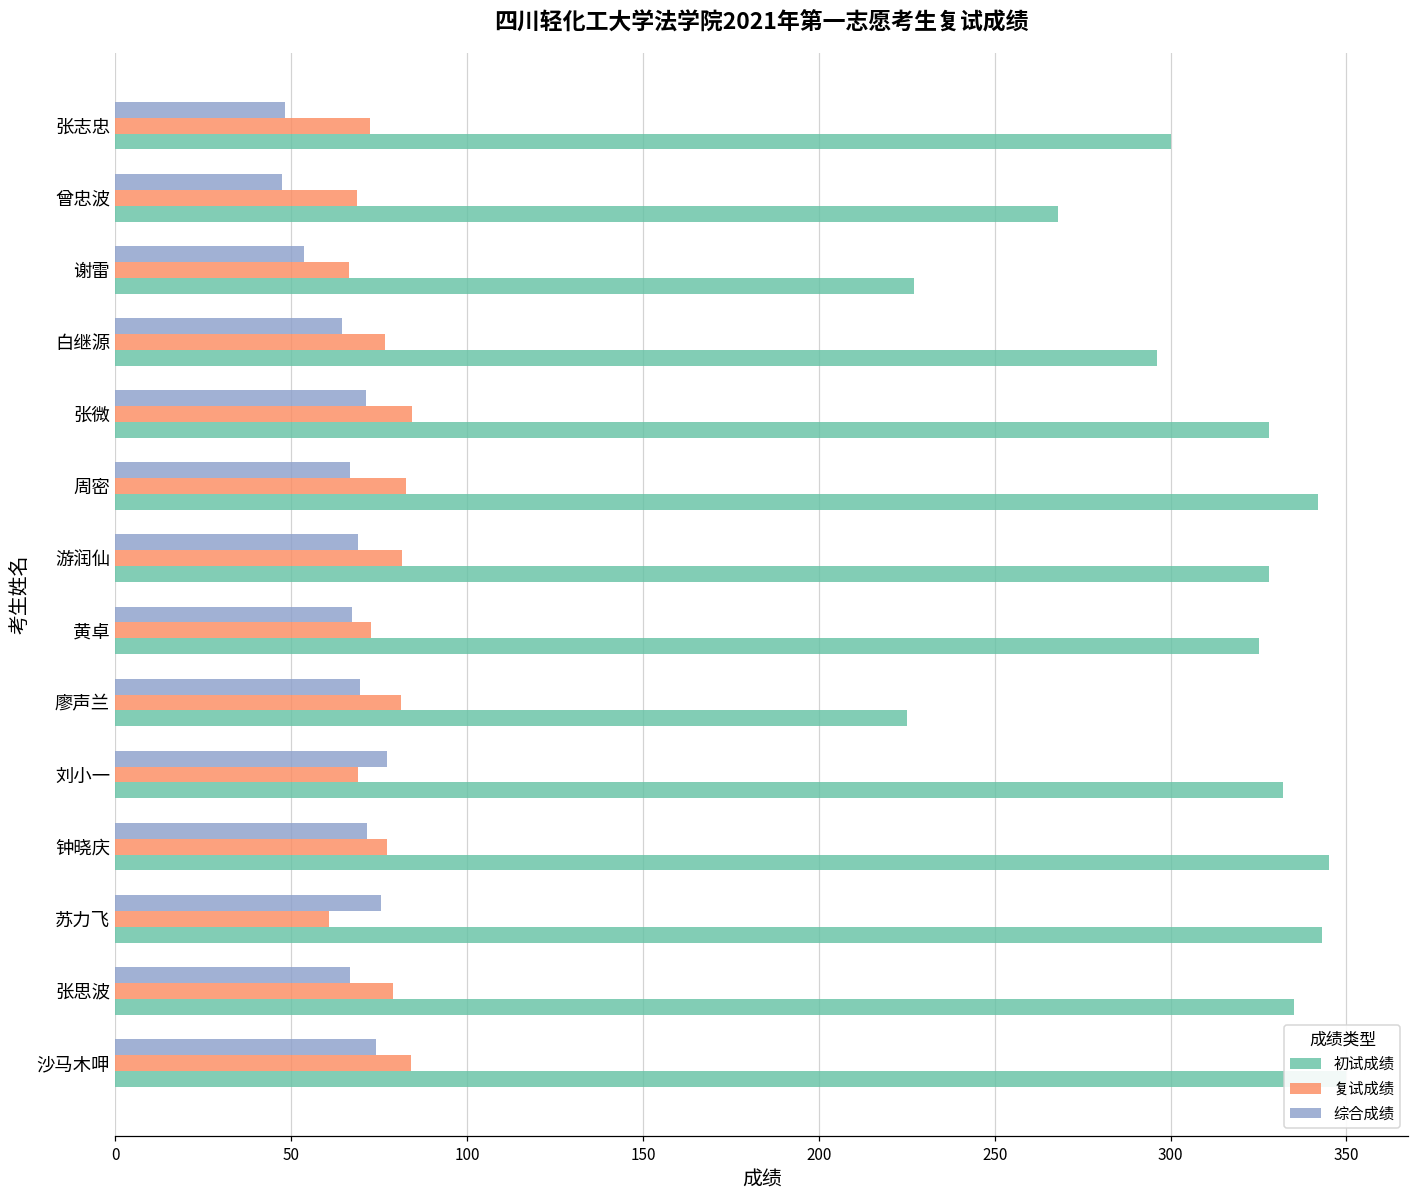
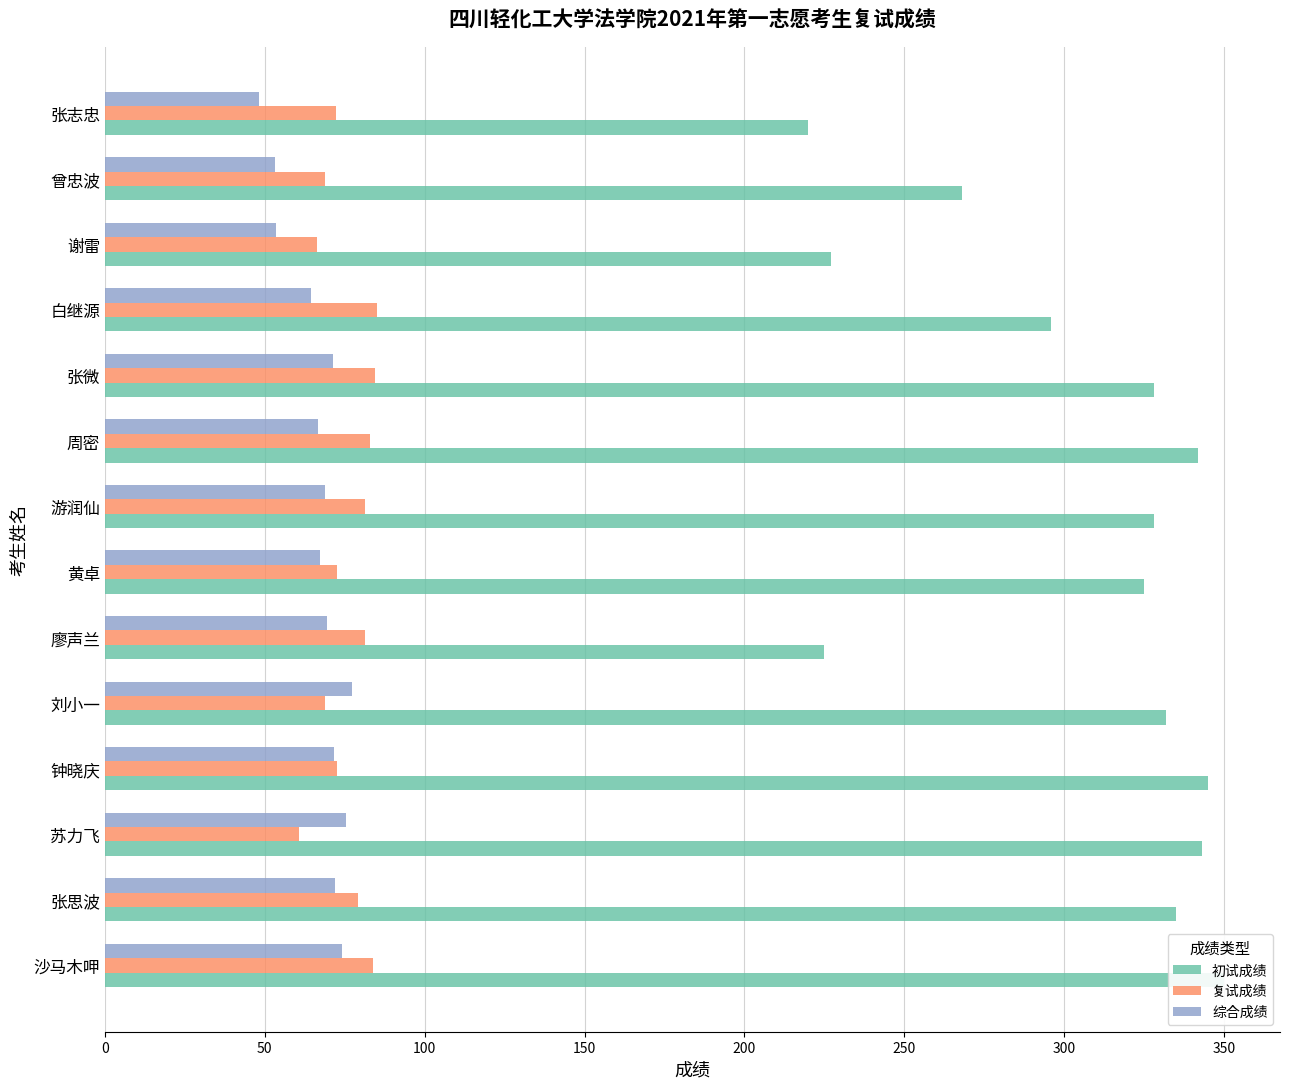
初试成绩, 张志忠: 300 -> 220
综合成绩, 曾忠波: 47 -> 53
复试成绩, 白继源: 77 -> 85
复试成绩, 钟晓庆: 77 -> 73
综合成绩, 张思波: 67 -> 72
